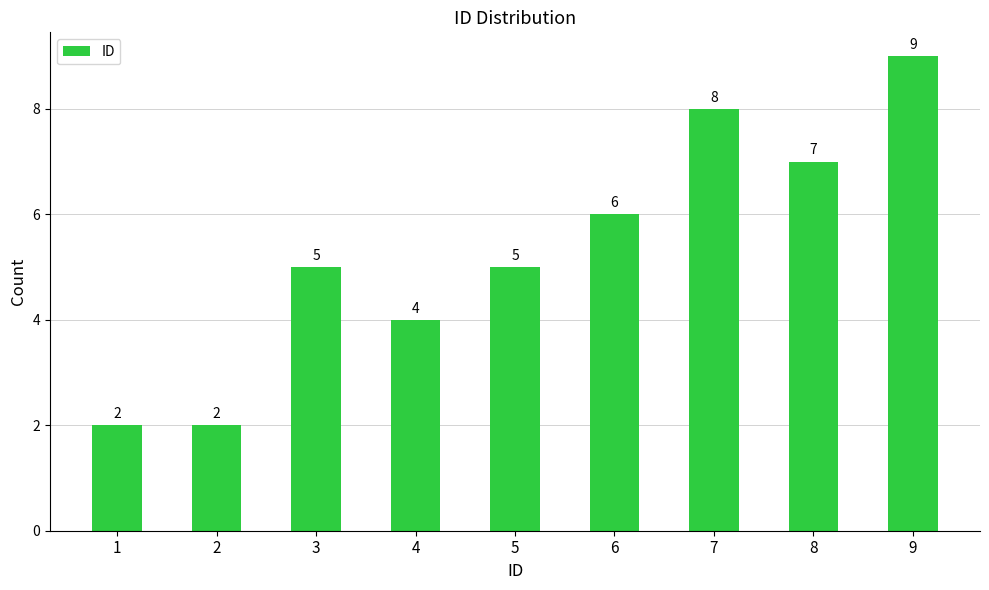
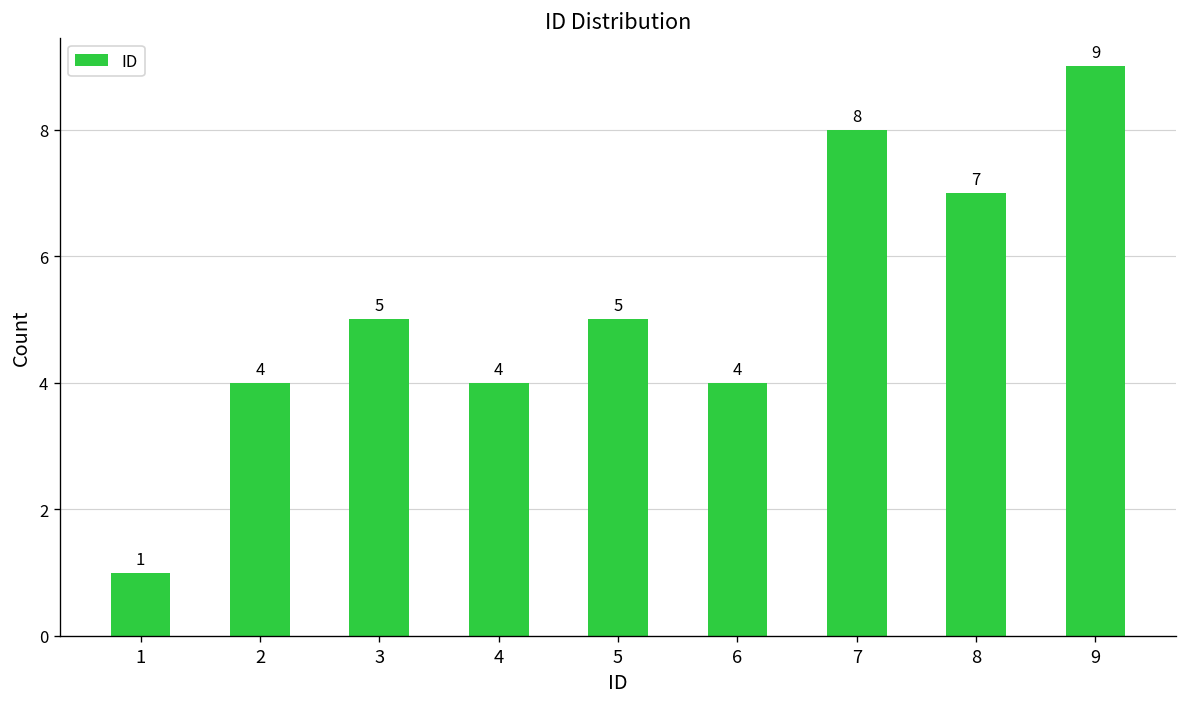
1: 2 -> 1
2: 2 -> 4
6: 6 -> 4
